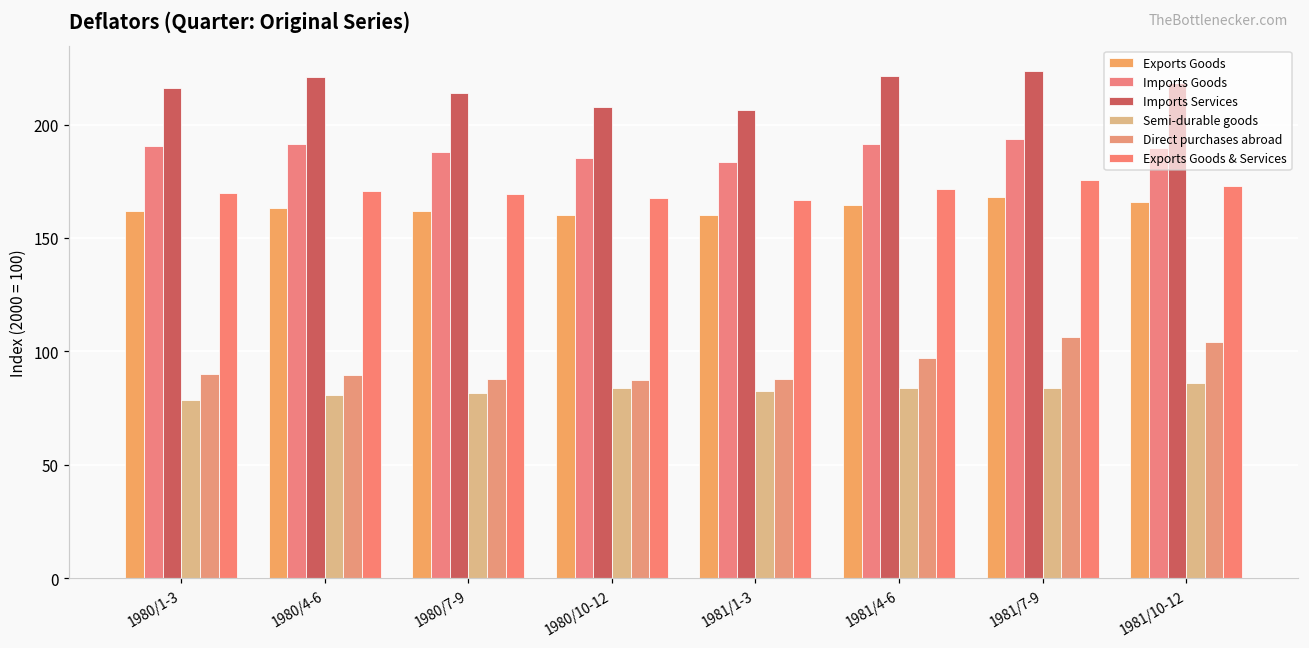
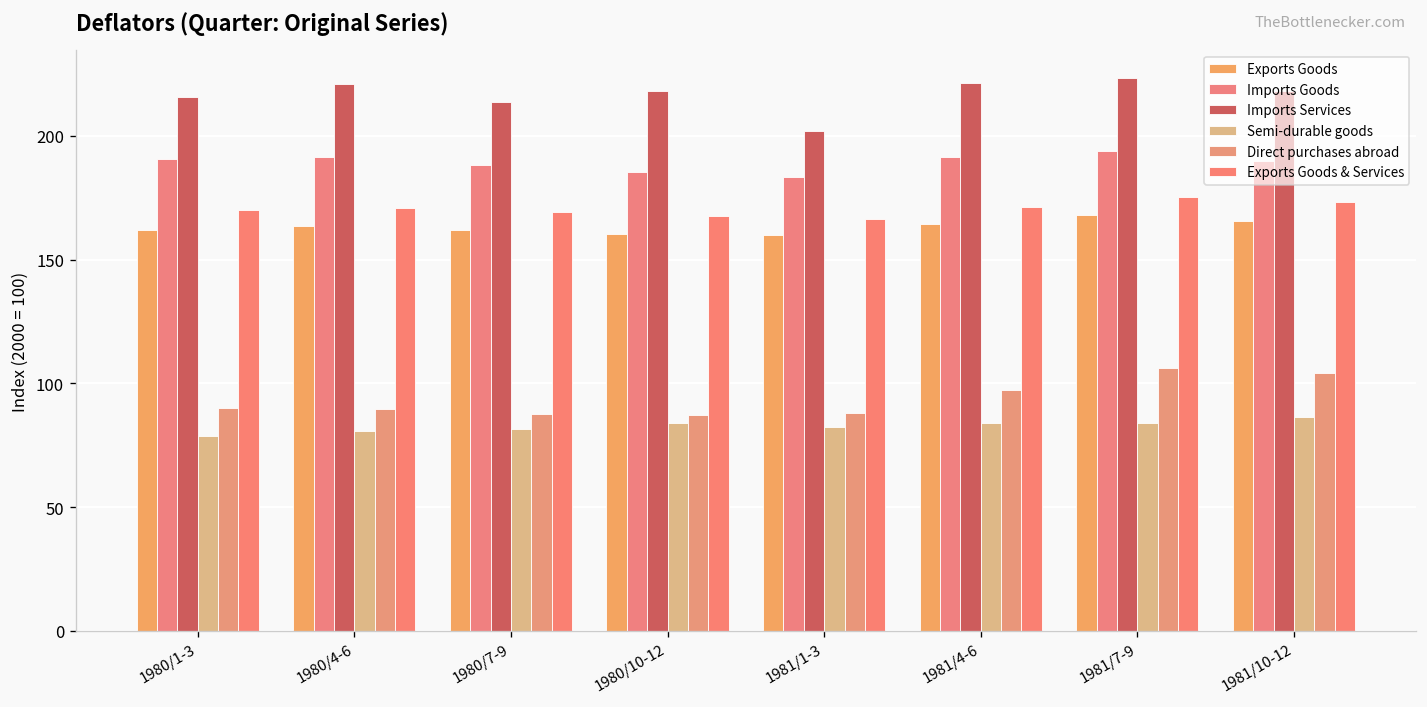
Imports Services, 1980/10-12: 208 -> 218
Imports Services, 1981/1-3: 207 -> 202
